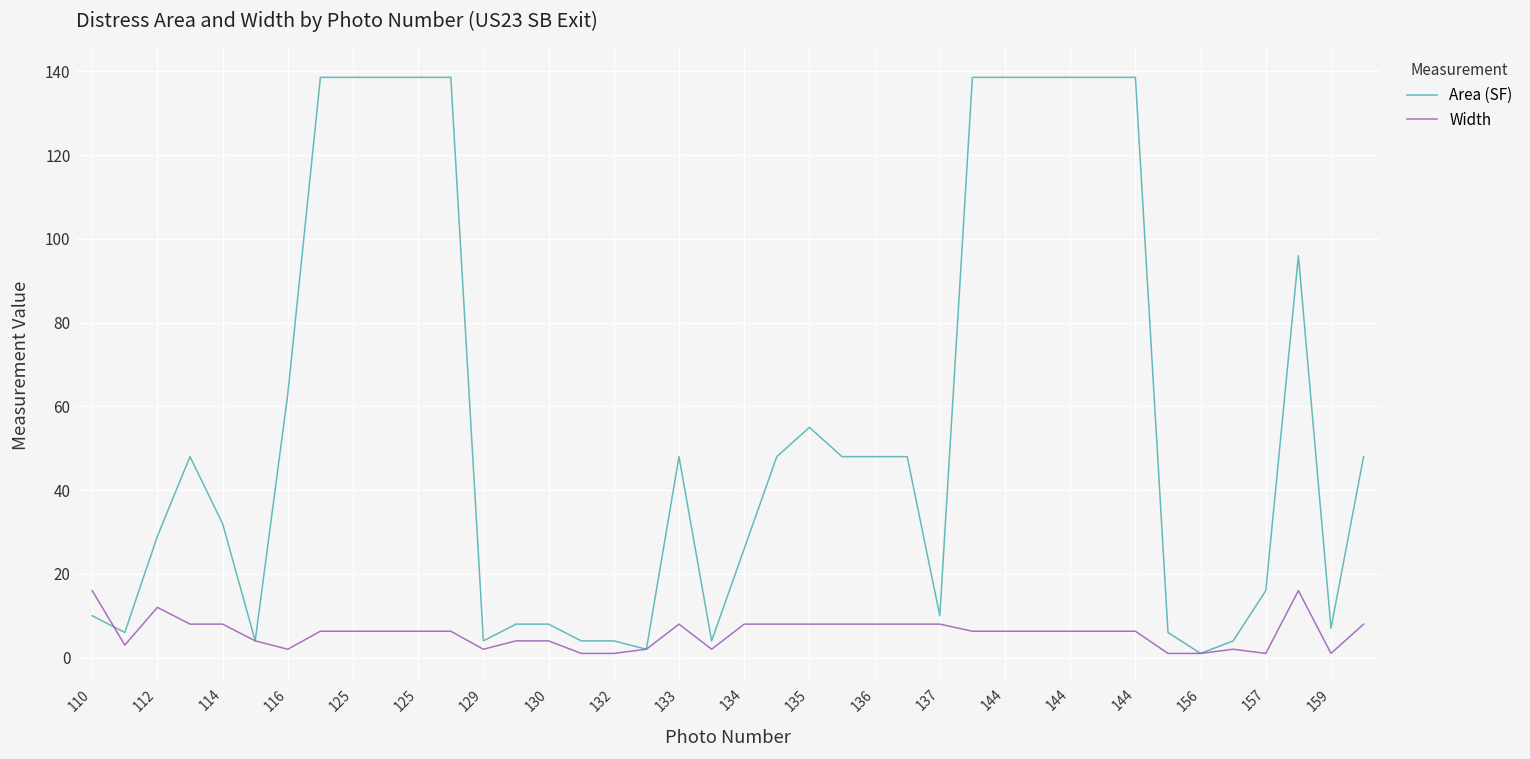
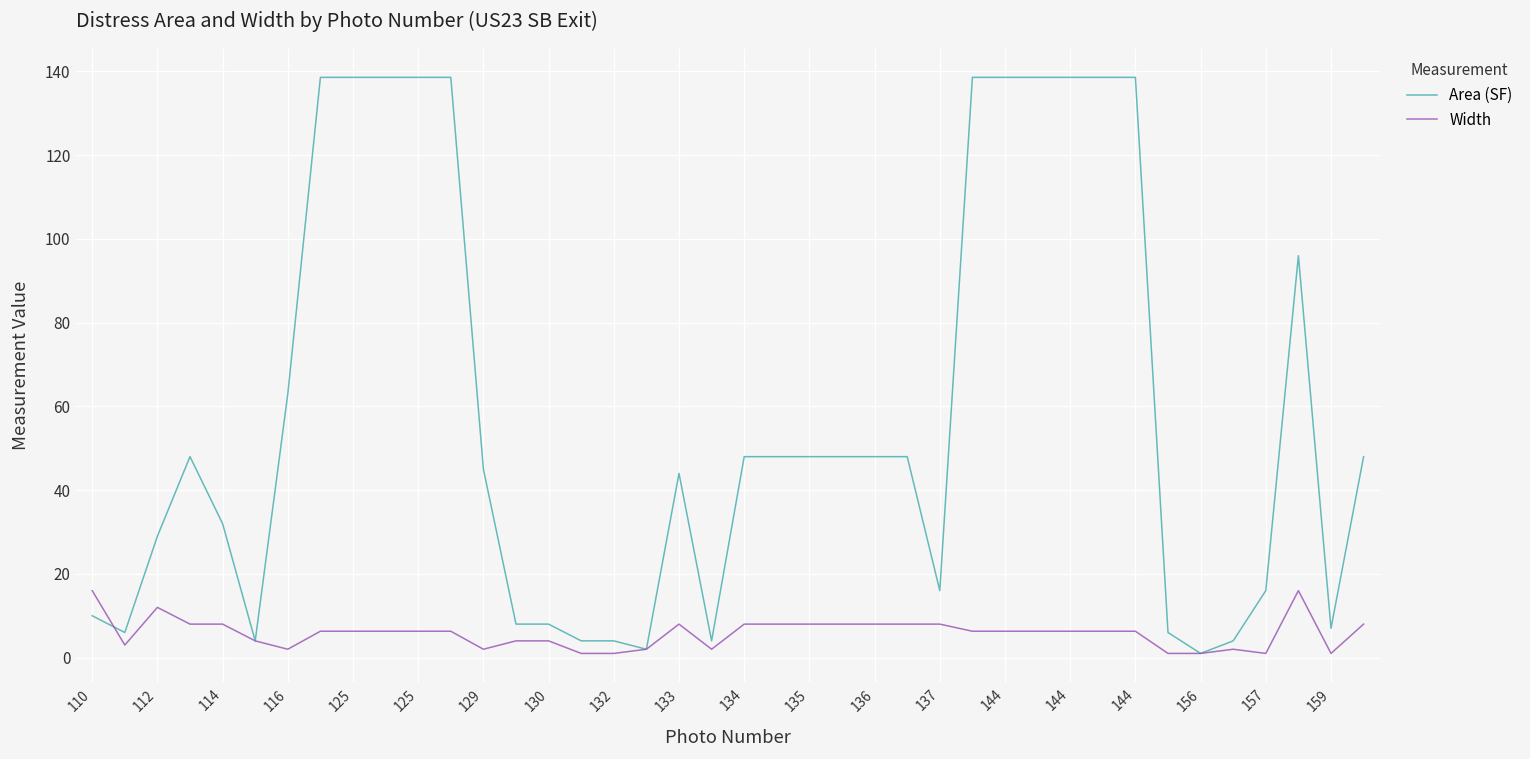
Area (SF), 129: 4 -> 45
Area (SF), 133: 48 -> 44
Area (SF), 134: 26 -> 48
Area (SF), 135: 55 -> 48
Area (SF), 137: 10 -> 16
